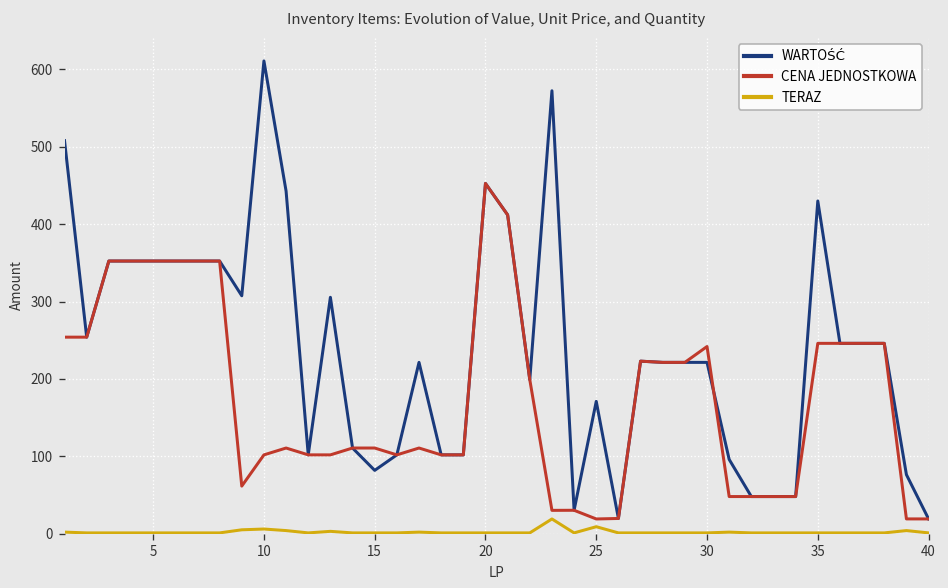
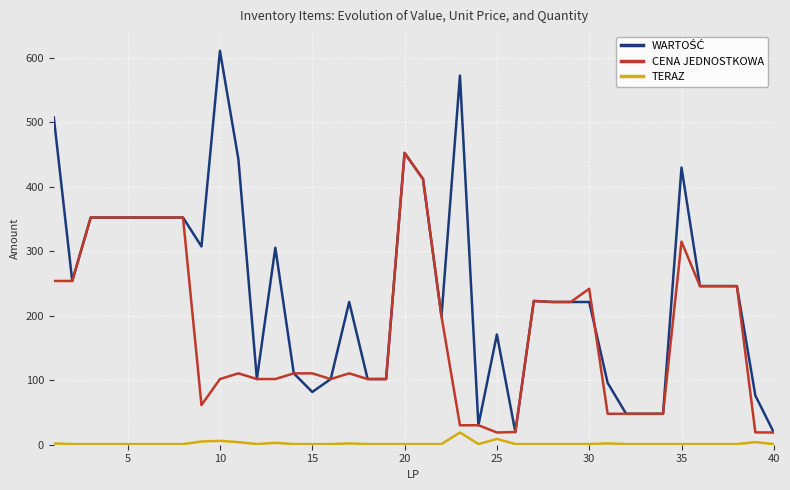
CENA JEDNOSTKOWA, 35: 250 -> 320
